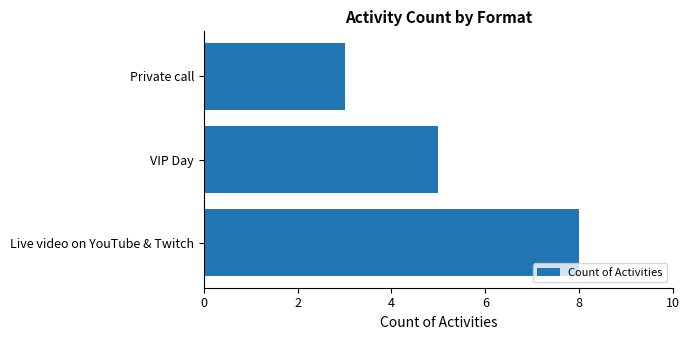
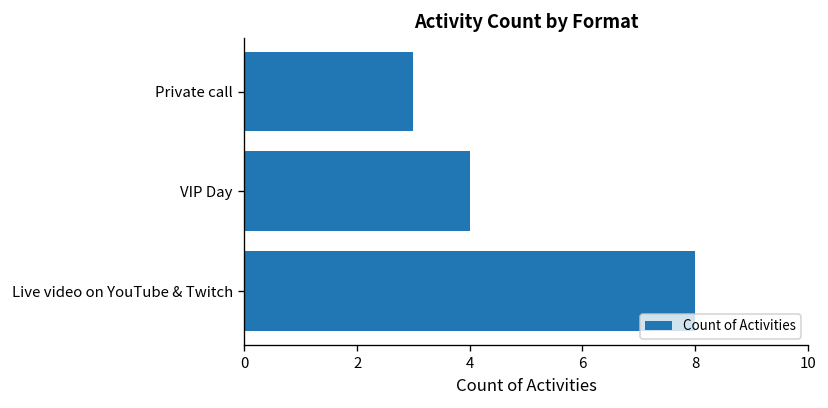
VIP Day: 5 -> 4
